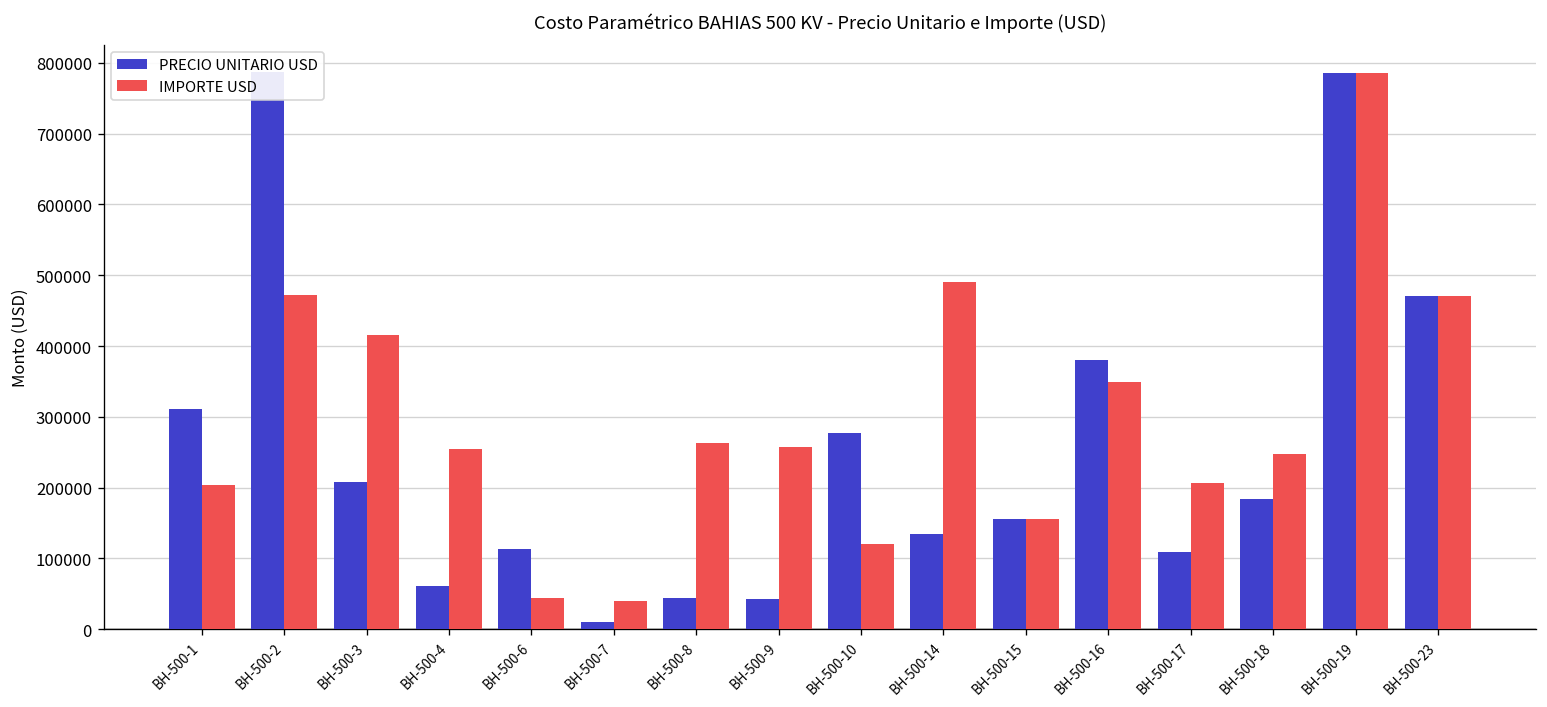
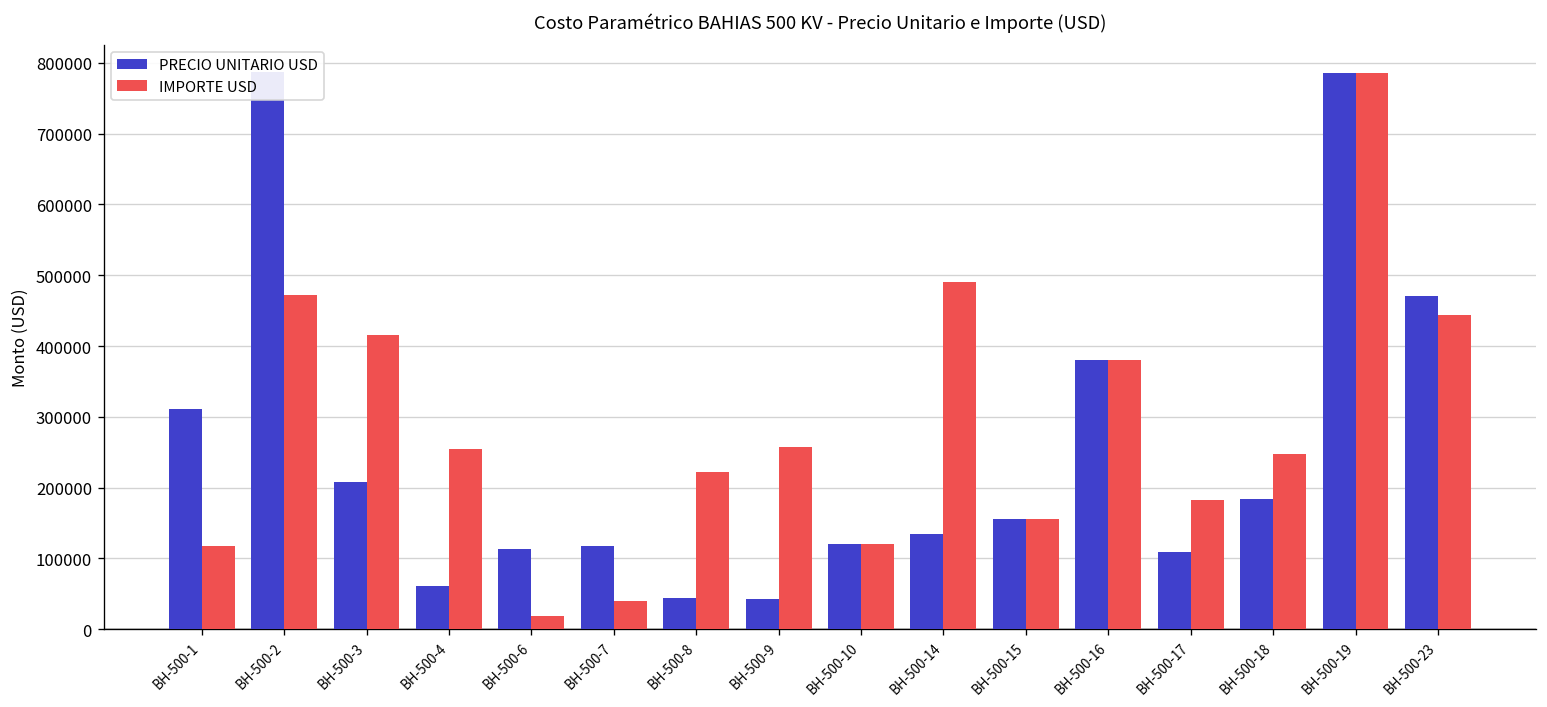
IMPORTE USD, BH-500-1: 200000 -> 120000
IMPORTE USD, BH-500-6: 40000 -> 20000
PRECIO UNITARIO USD, BH-500-7: 10000 -> 120000
IMPORTE USD, BH-500-8: 260000 -> 220000
PRECIO UNITARIO USD, BH-500-10: 280000 -> 120000
IMPORTE USD, BH-500-16: 350000 -> 380000
IMPORTE USD, BH-500-17: 210000 -> 180000
IMPORTE USD, BH-500-23: 470000 -> 440000
